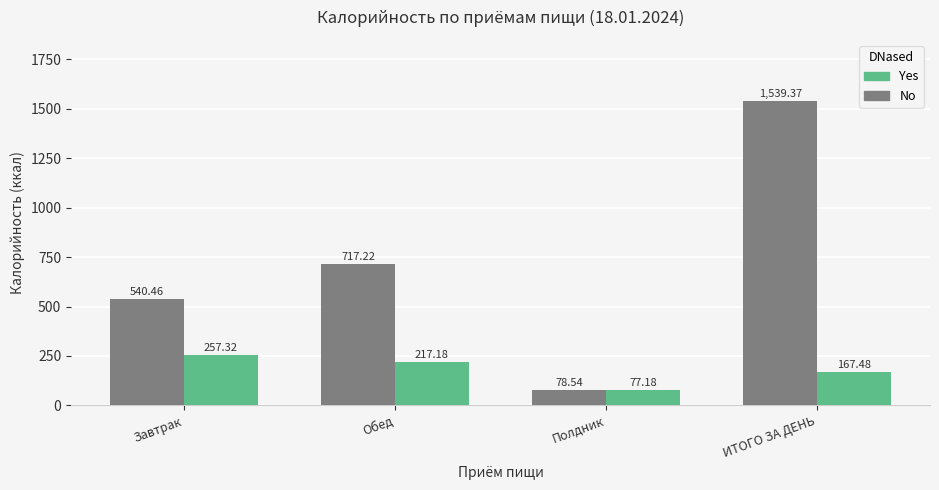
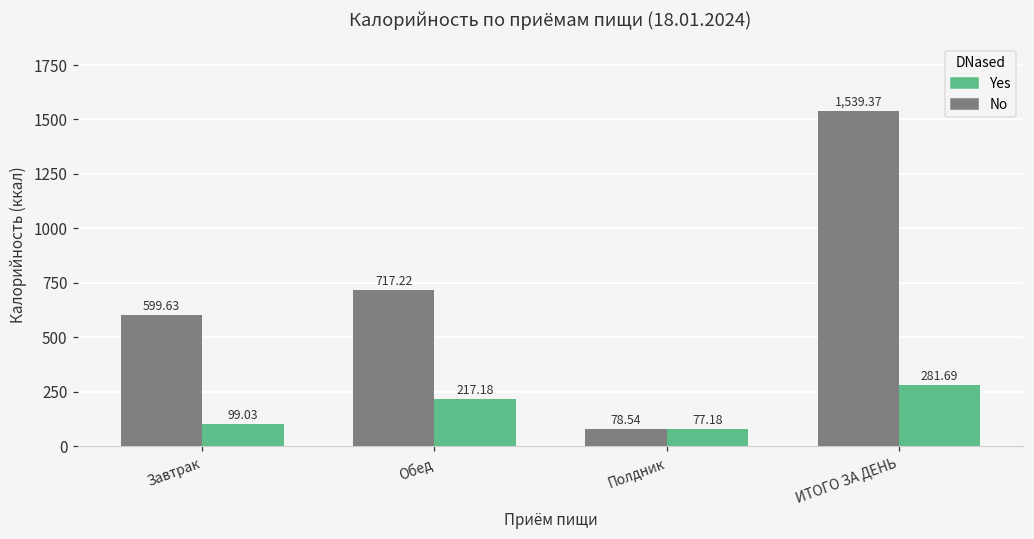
No, Завтрак: 540.46 -> 599.63
Yes, Завтрак: 257.32 -> 99.03
Yes, ИТОГО ЗА ДЕНЬ: 167.48 -> 281.69
